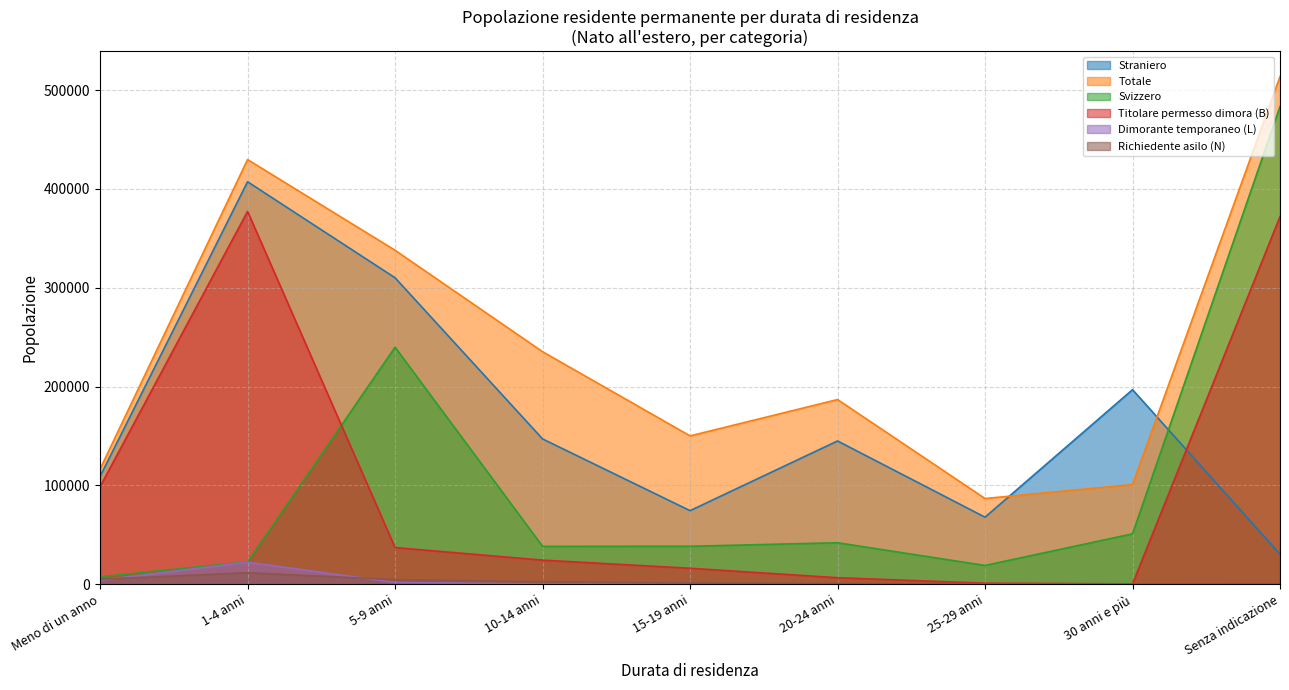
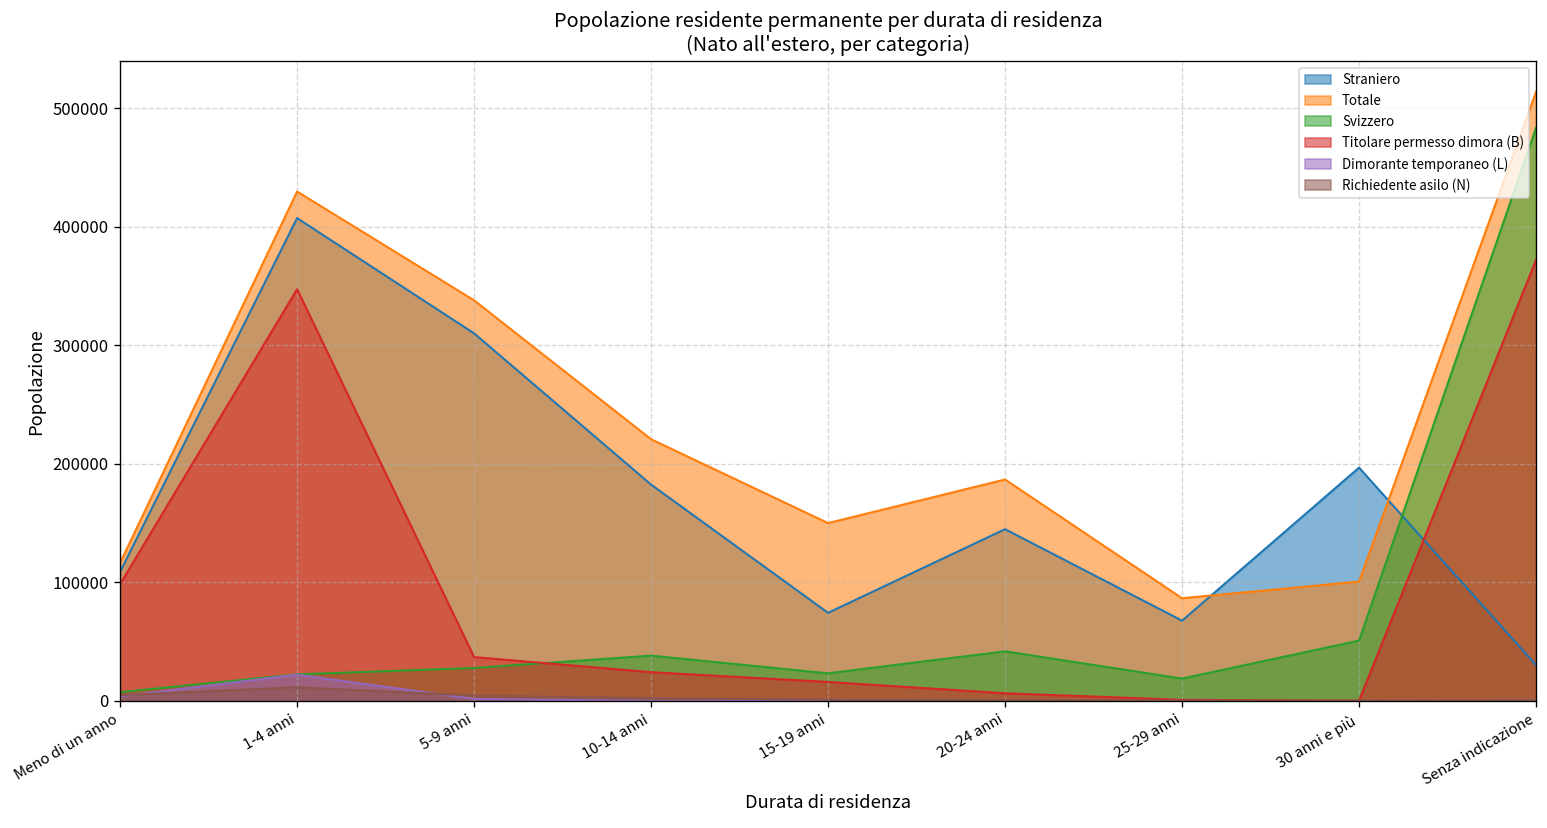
Titolare permesso dimora (B), 1-4 anni: 380000 -> 350000
Svizzero, 5-9 anni: 240000 -> 30000
Straniero, 10-14 anni: 150000 -> 180000
Totale, 10-14 anni: 240000 -> 220000
Svizzero, 15-19 anni: 40000 -> 20000
